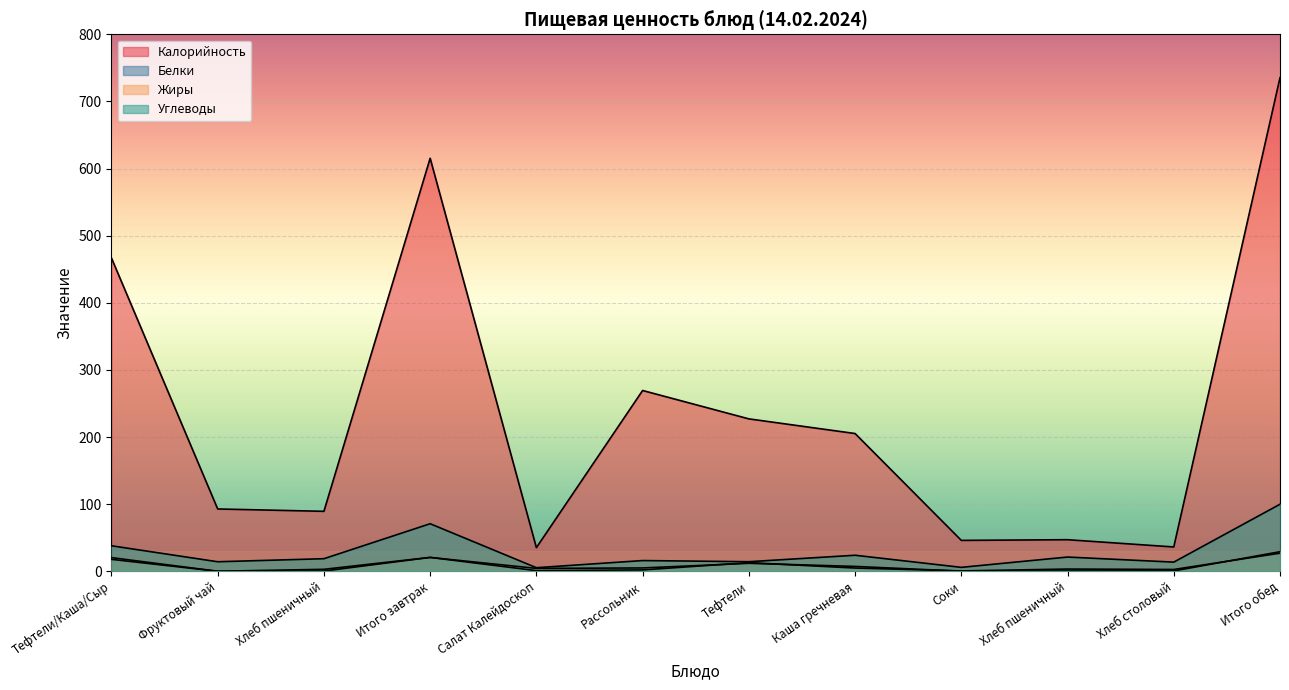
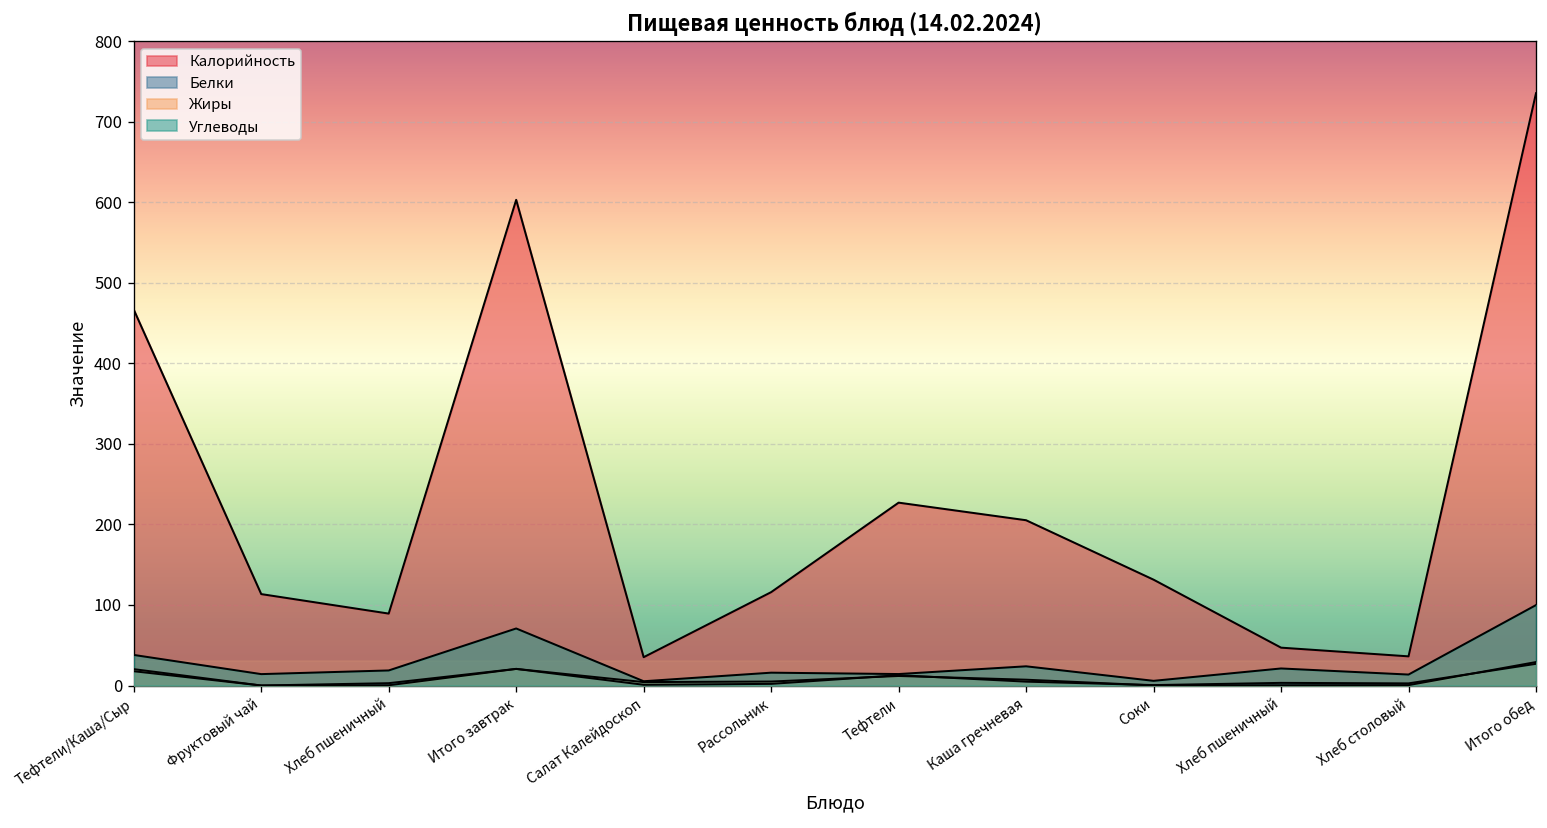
Калорийность, Фруктовый чай: 90 -> 110
Калорийность, Итого завтрак: 620 -> 600
Калорийность, Рассольник: 270 -> 120
Калорийность, Соки: 50 -> 130
